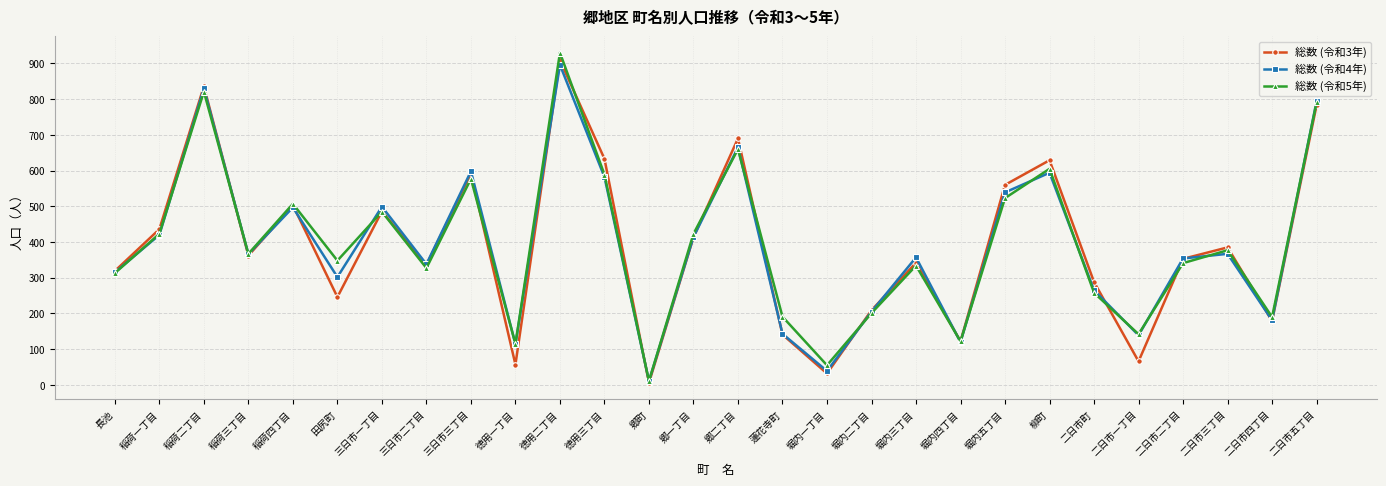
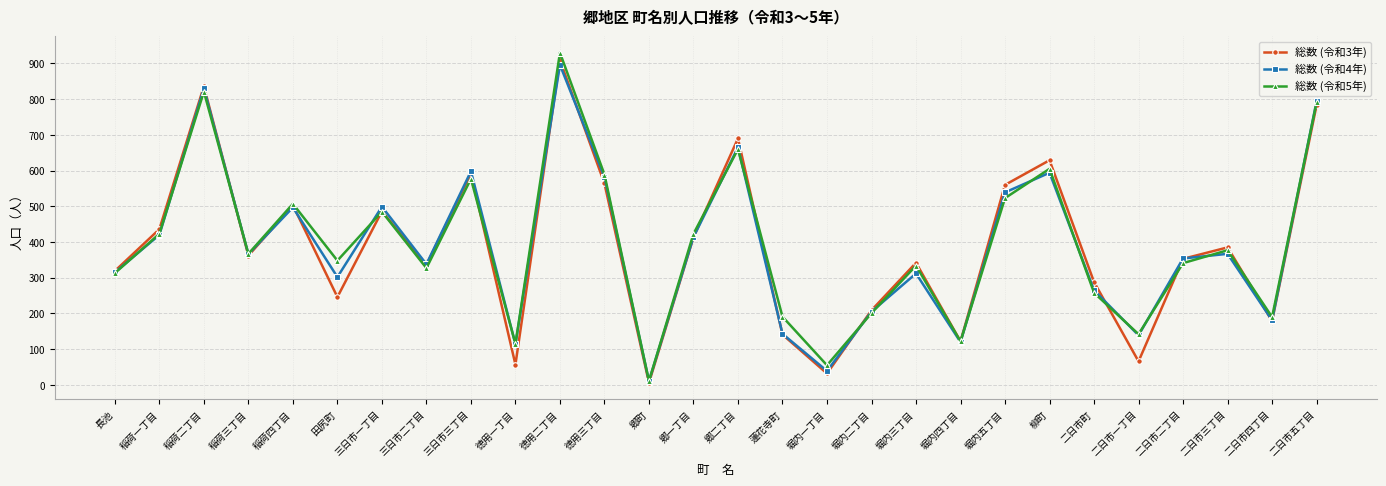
総数 (令和3年), 徳用三丁目: 630 -> 560
総数 (令和4年), 堀内三丁目: 360 -> 310
